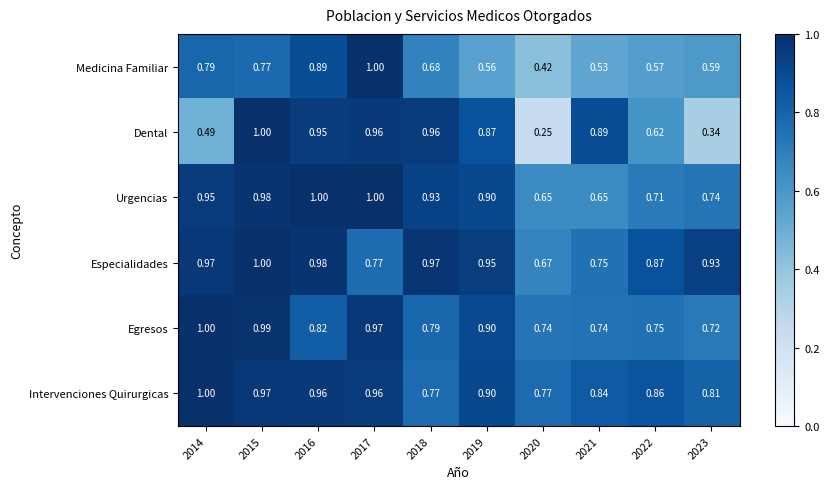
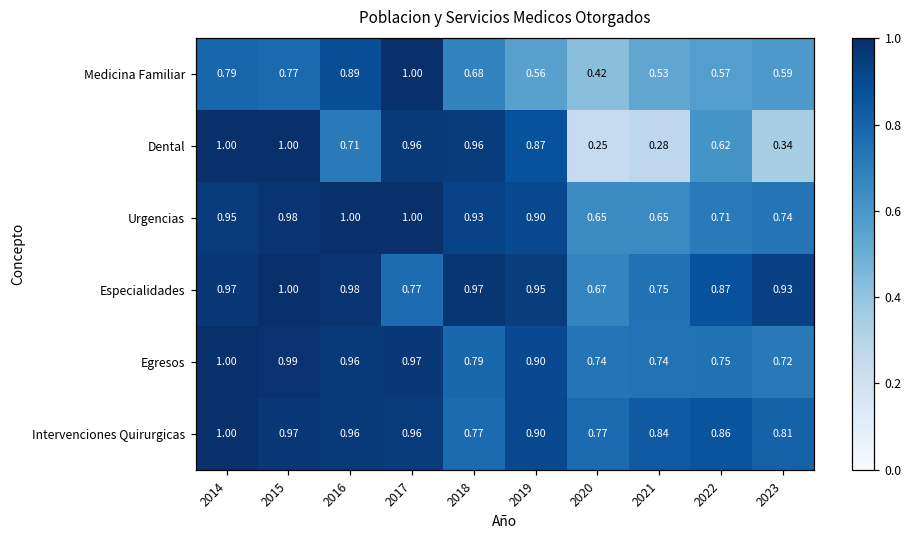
Dental, 2014: 0.49 -> 1.00
Dental, 2016: 0.95 -> 0.71
Dental, 2021: 0.89 -> 0.28
Egresos, 2016: 0.82 -> 0.96
